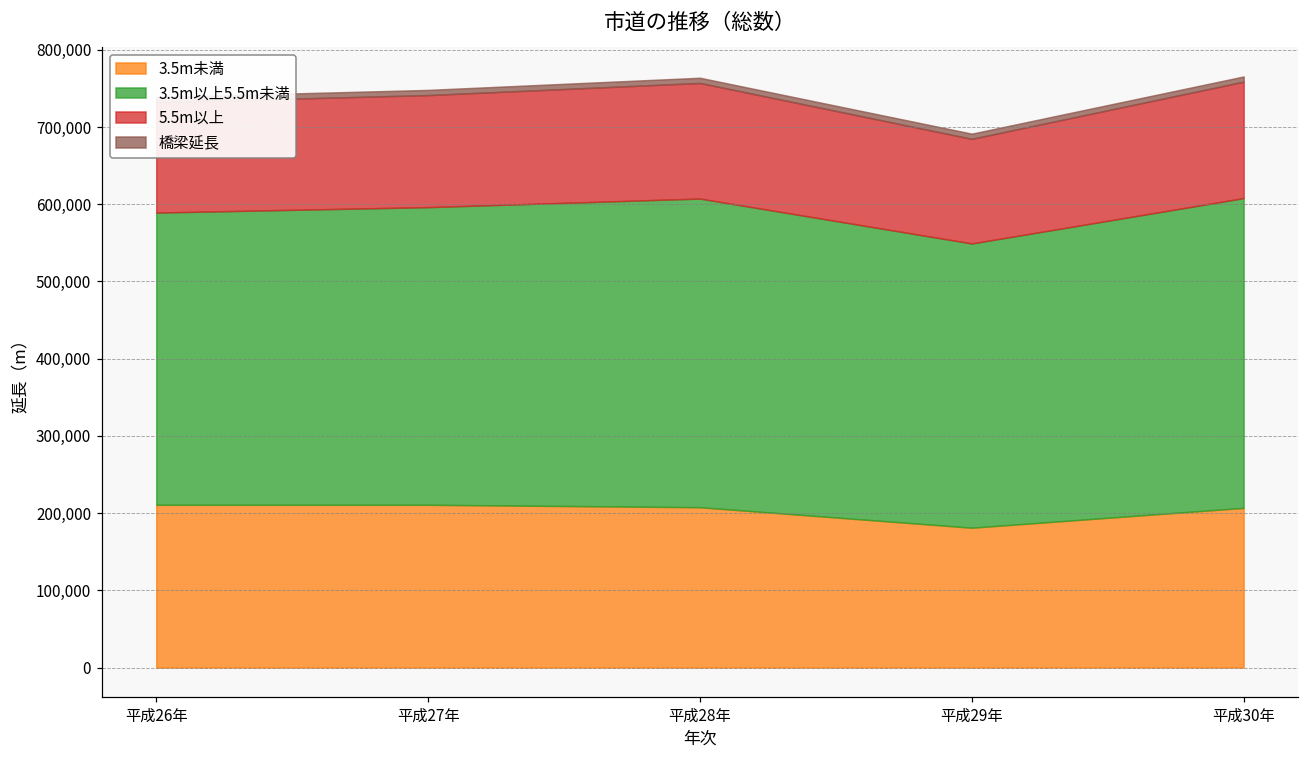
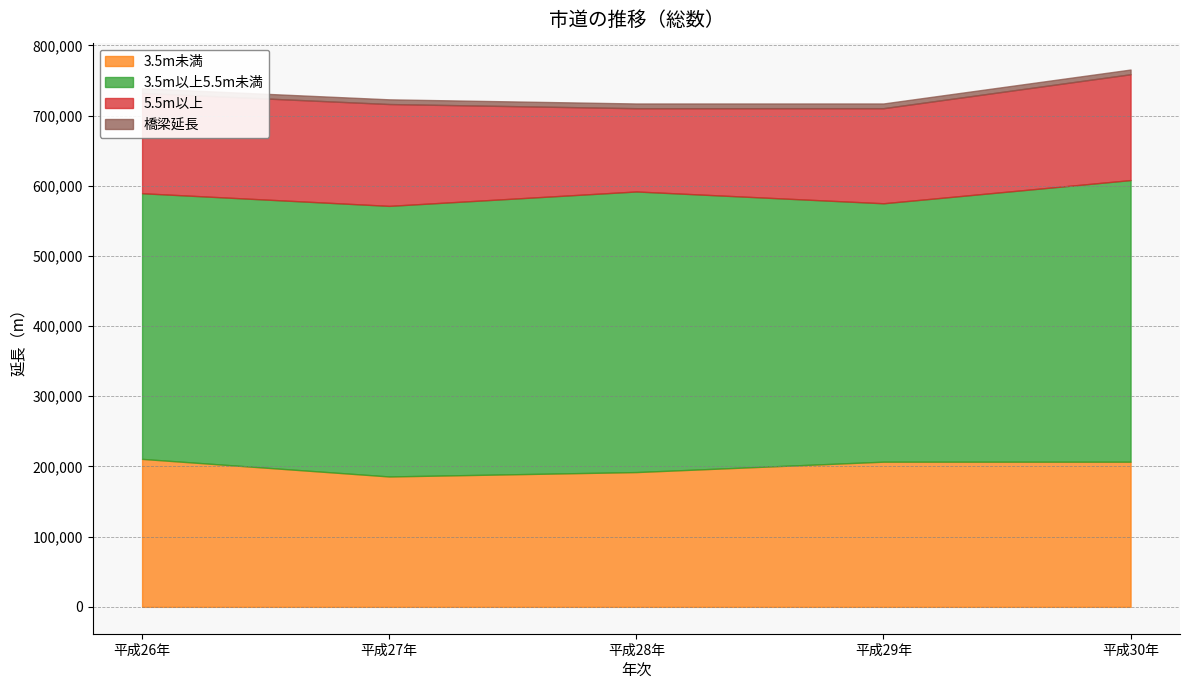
3.5m未満, 平成27年: 210,000 -> 190,000
3.5m未満, 平成28年: 210,000 -> 190,000
5.5m以上, 平成28年: 150,000 -> 120,000
3.5m未満, 平成29年: 180,000 -> 210,000
